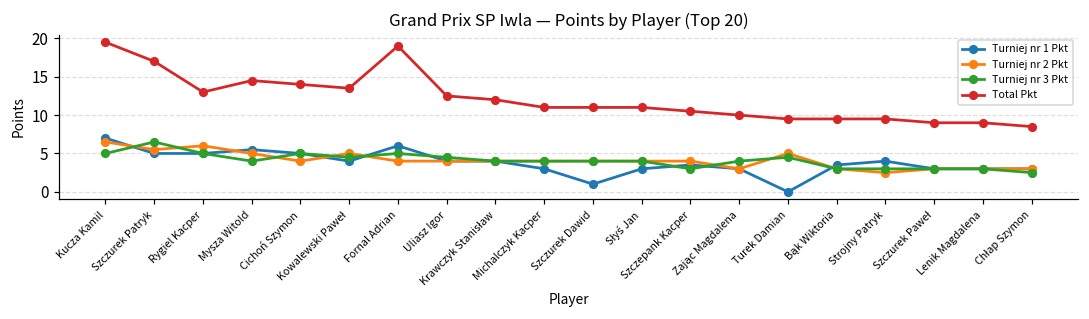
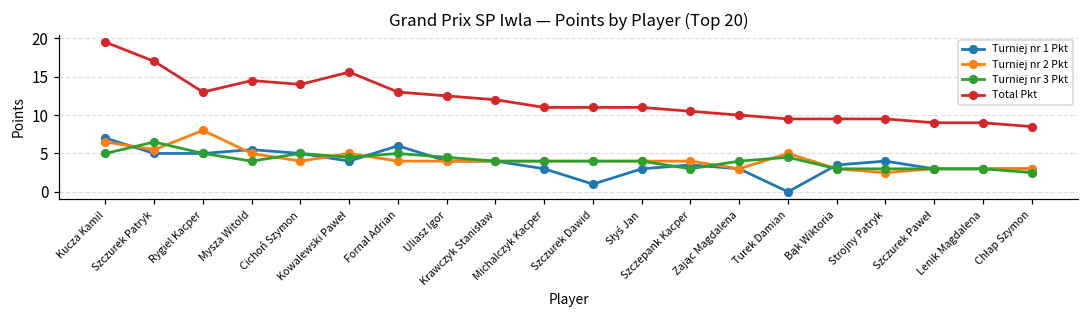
Turniej nr 2 Pkt, Rygiel Kacper: 6 -> 8
Total Pkt, Kowalewski Paweł: 14 -> 16
Total Pkt, Fornal Adrian: 19 -> 13
